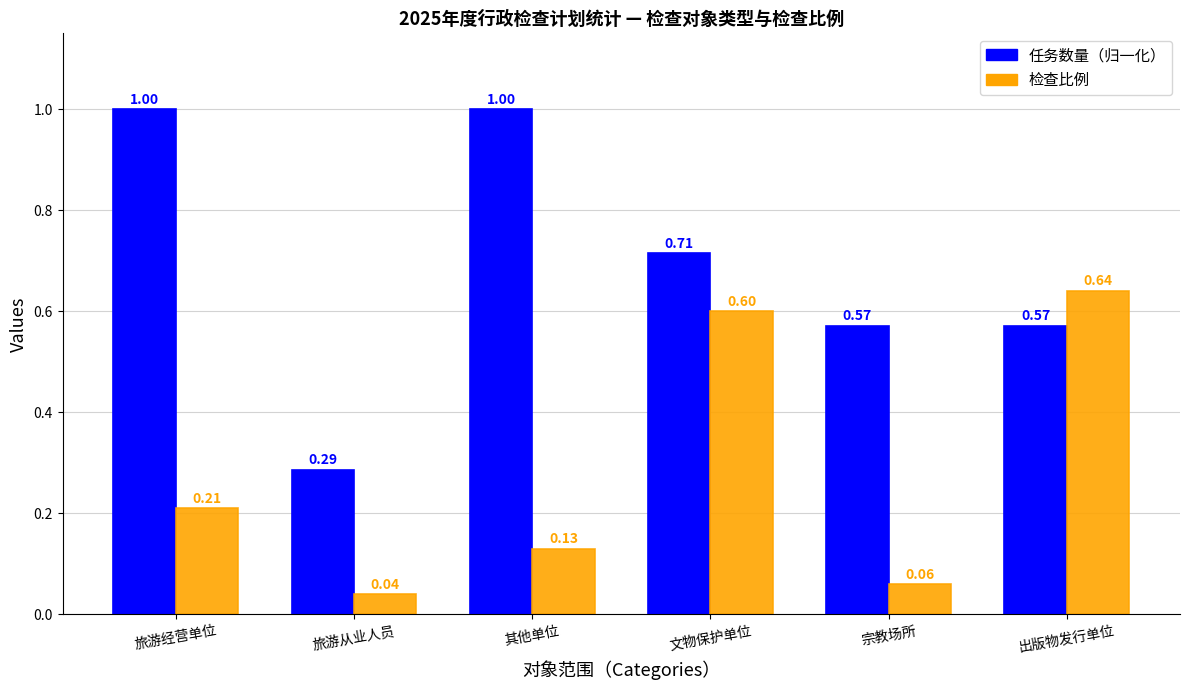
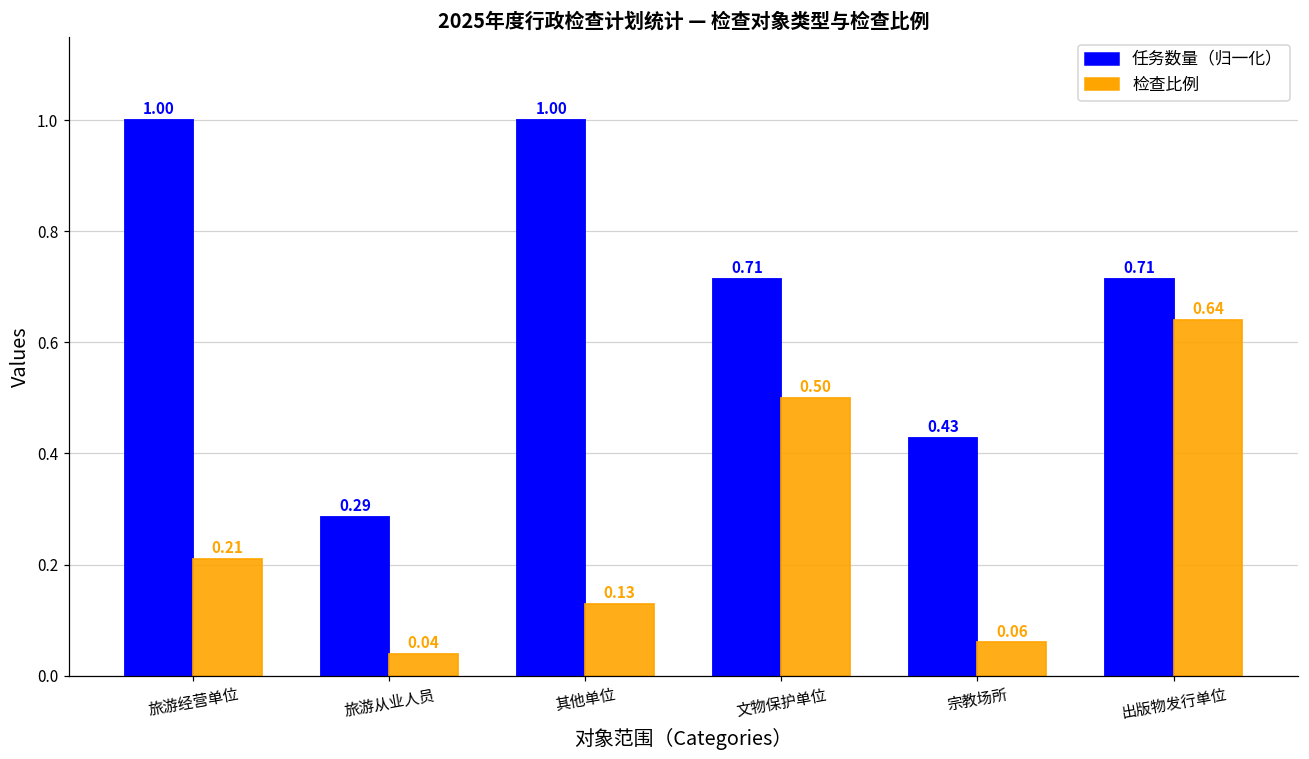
检查比例, 文物保护单位: 0.60 -> 0.50
任务数量（归一化）, 宗教场所: 0.57 -> 0.43
任务数量（归一化）, 出版物发行单位: 0.57 -> 0.71
